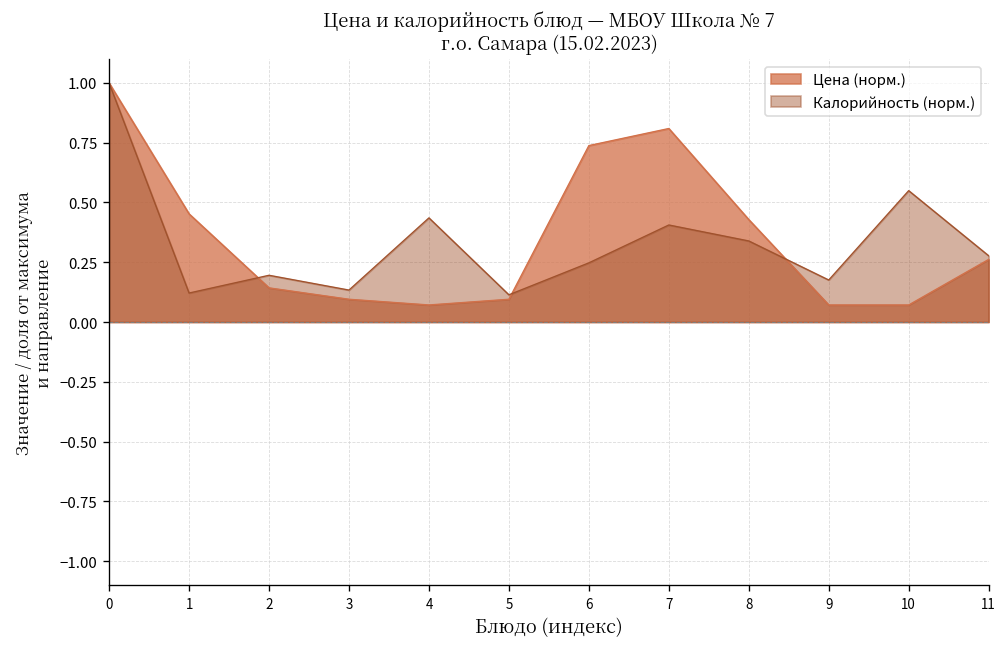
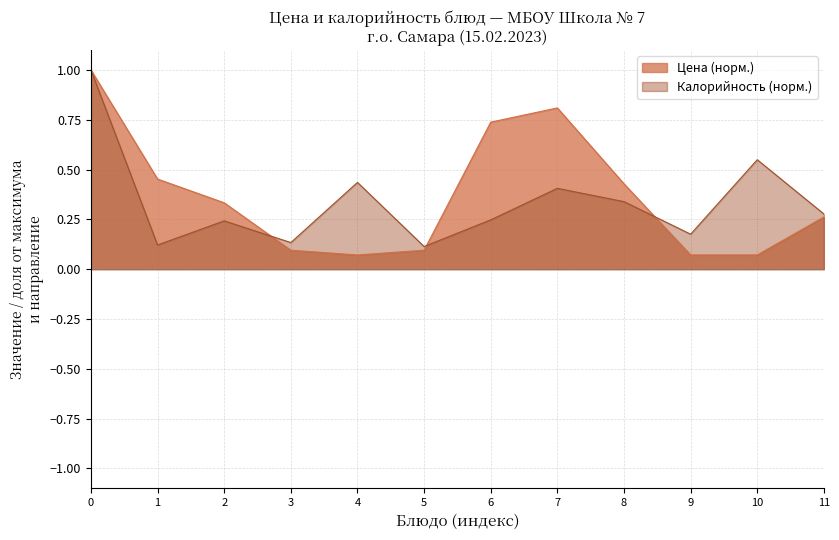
Цена (норм.), 2: 0.14 -> 0.33
Калорийность (норм.), 2: 0.20 -> 0.24
